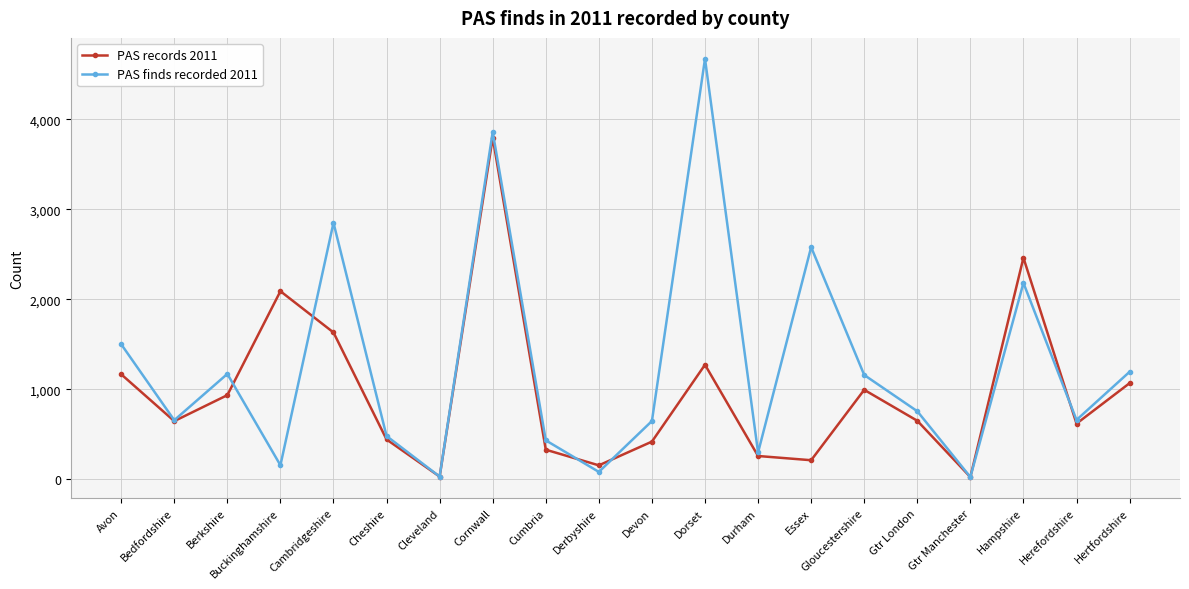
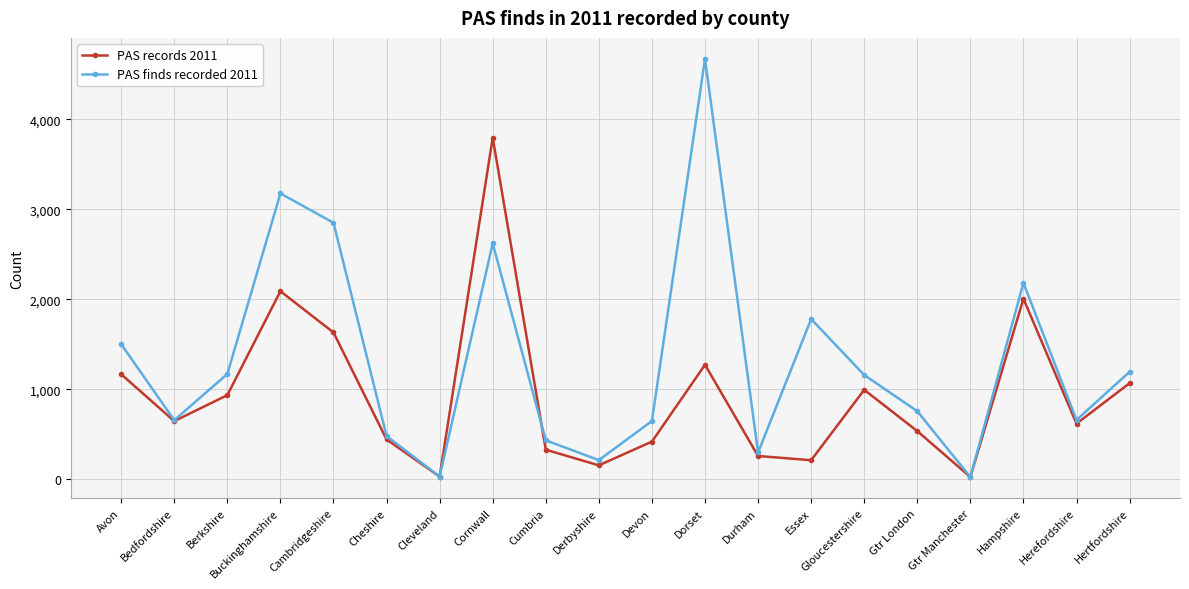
PAS finds recorded 2011, Buckinghamshire: 200 -> 3,200
PAS finds recorded 2011, Cornwall: 3,900 -> 2,600
PAS finds recorded 2011, Derbyshire: 100 -> 200
PAS finds recorded 2011, Essex: 2,600 -> 1,800
PAS records 2011, Gtr London: 600 -> 500
PAS records 2011, Hampshire: 2,500 -> 2,000
